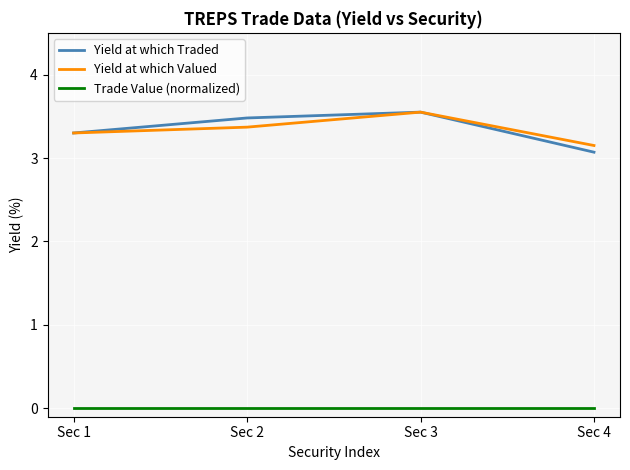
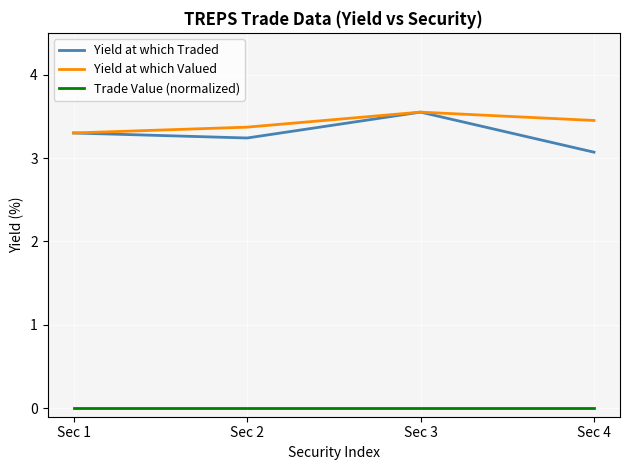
Yield at which Traded, Sec 2: 3.5 -> 3.2
Yield at which Valued, Sec 4: 3.2 -> 3.5
